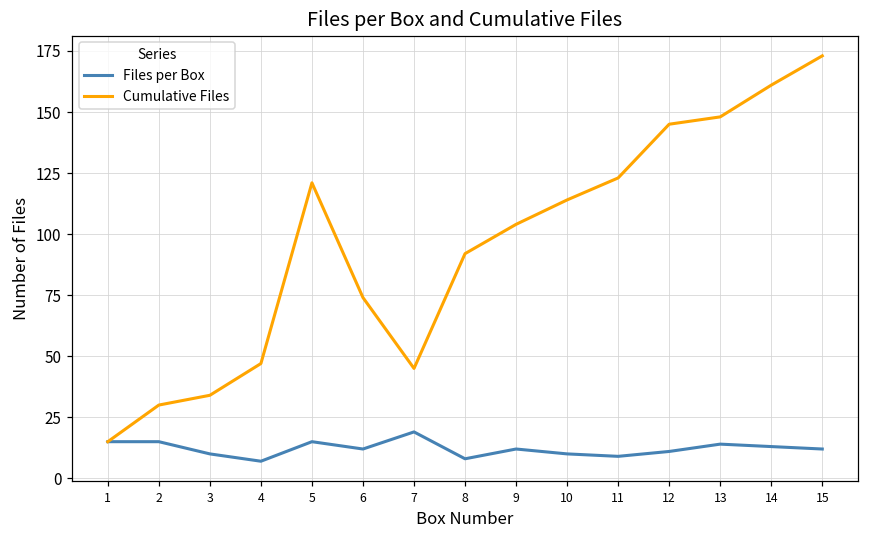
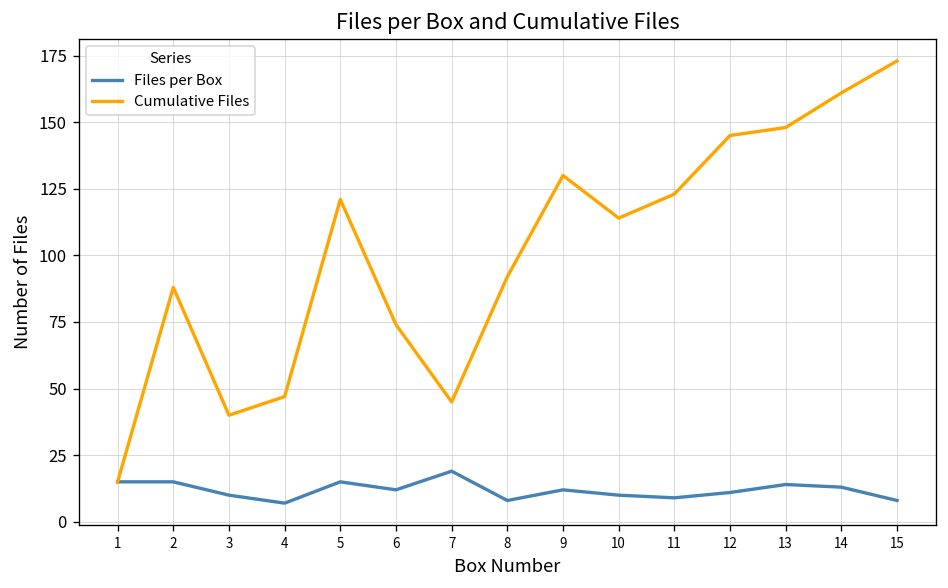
Cumulative Files, 2: 30 -> 88
Cumulative Files, 3: 34 -> 40
Cumulative Files, 9: 104 -> 130
Files per Box, 15: 12 -> 8
